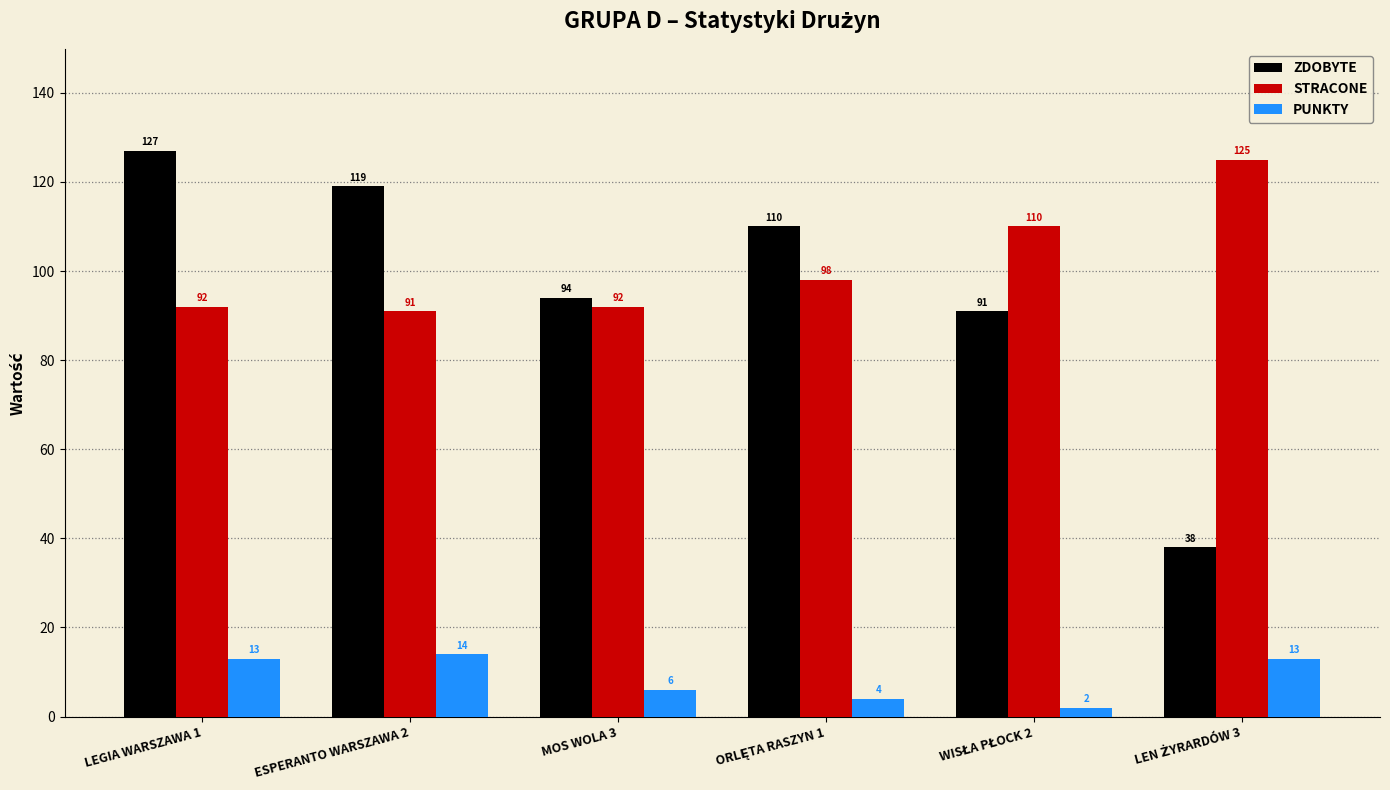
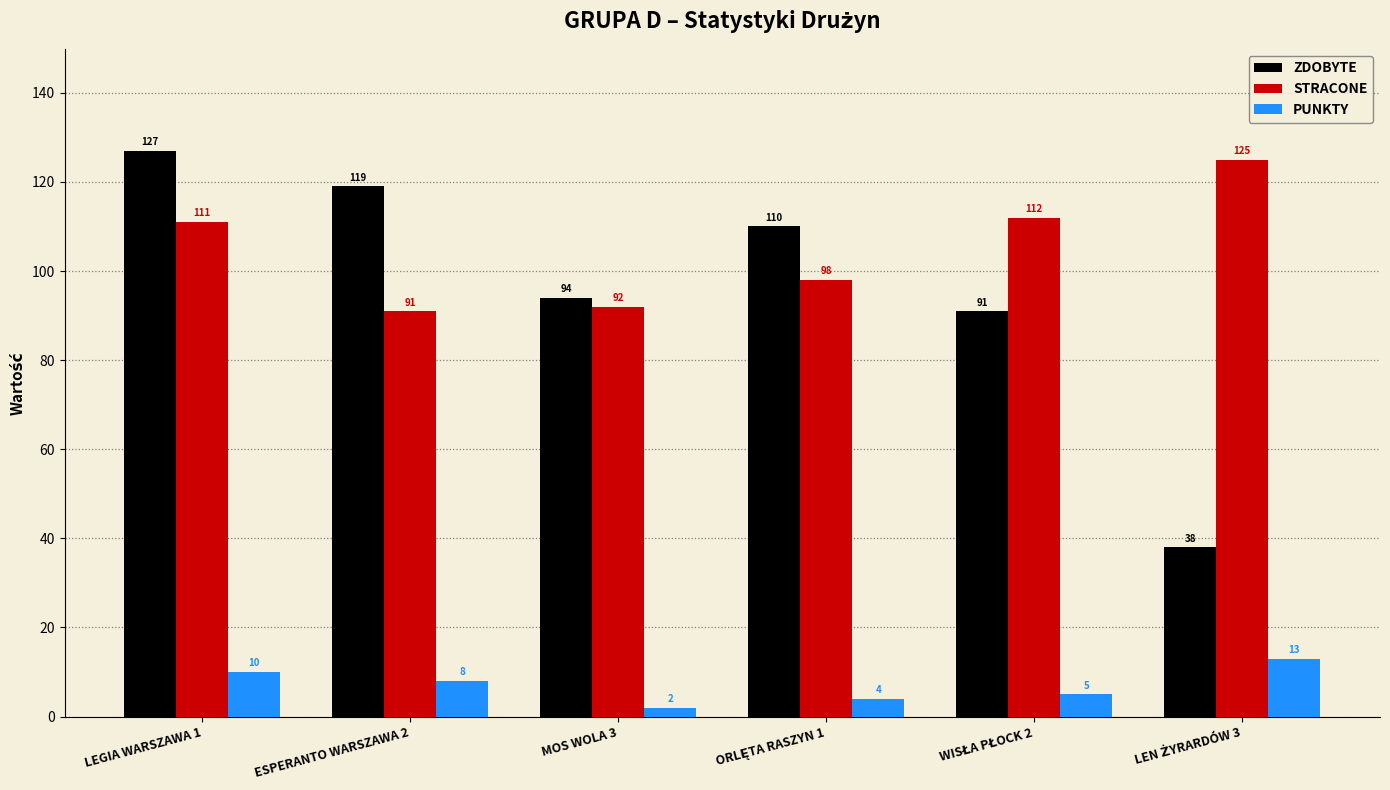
STRACONE, LEGIA WARSZAWA 1: 92 -> 111
PUNKTY, LEGIA WARSZAWA 1: 13 -> 10
PUNKTY, ESPERANTO WARSZAWA 2: 14 -> 8
PUNKTY, MOS WOLA 3: 6 -> 2
STRACONE, WISŁA PŁOCK 2: 110 -> 112
PUNKTY, WISŁA PŁOCK 2: 2 -> 5
